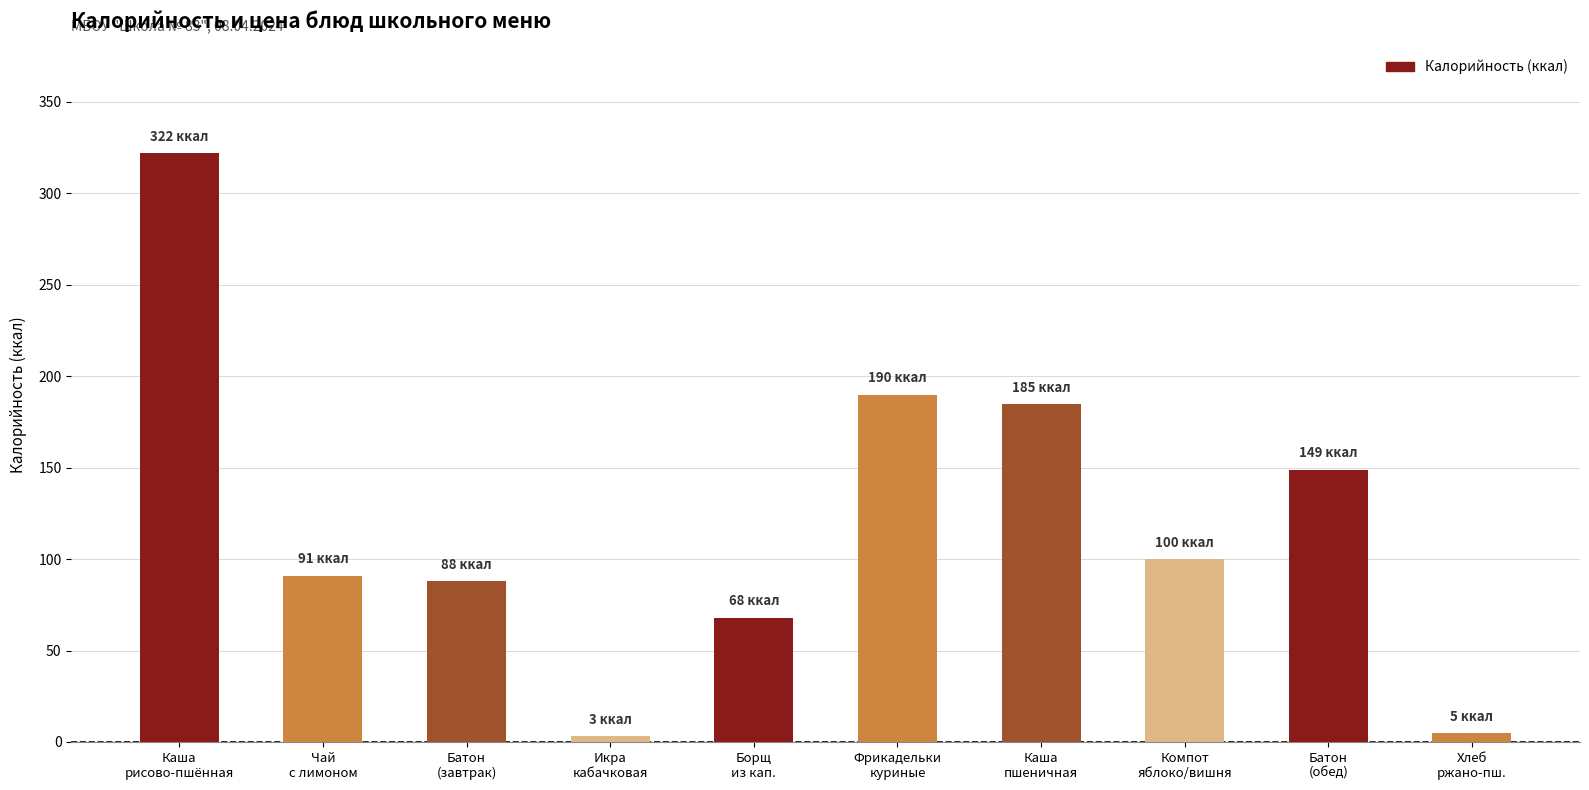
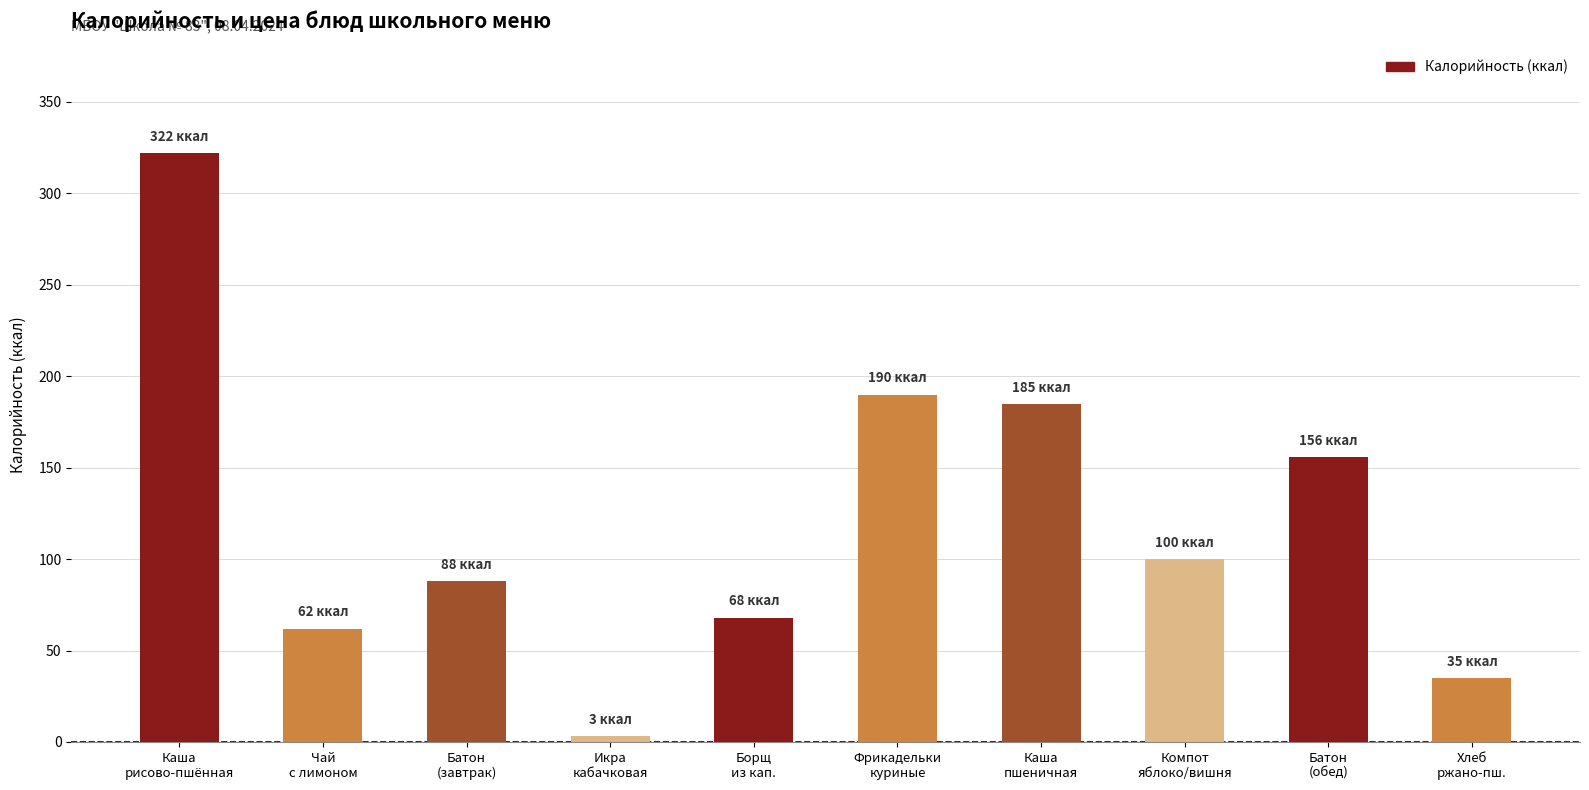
Чай с лимоном: 91 -> 62
Батон (обед): 149 -> 156
Хлеб ржано-пш.: 5 -> 35
